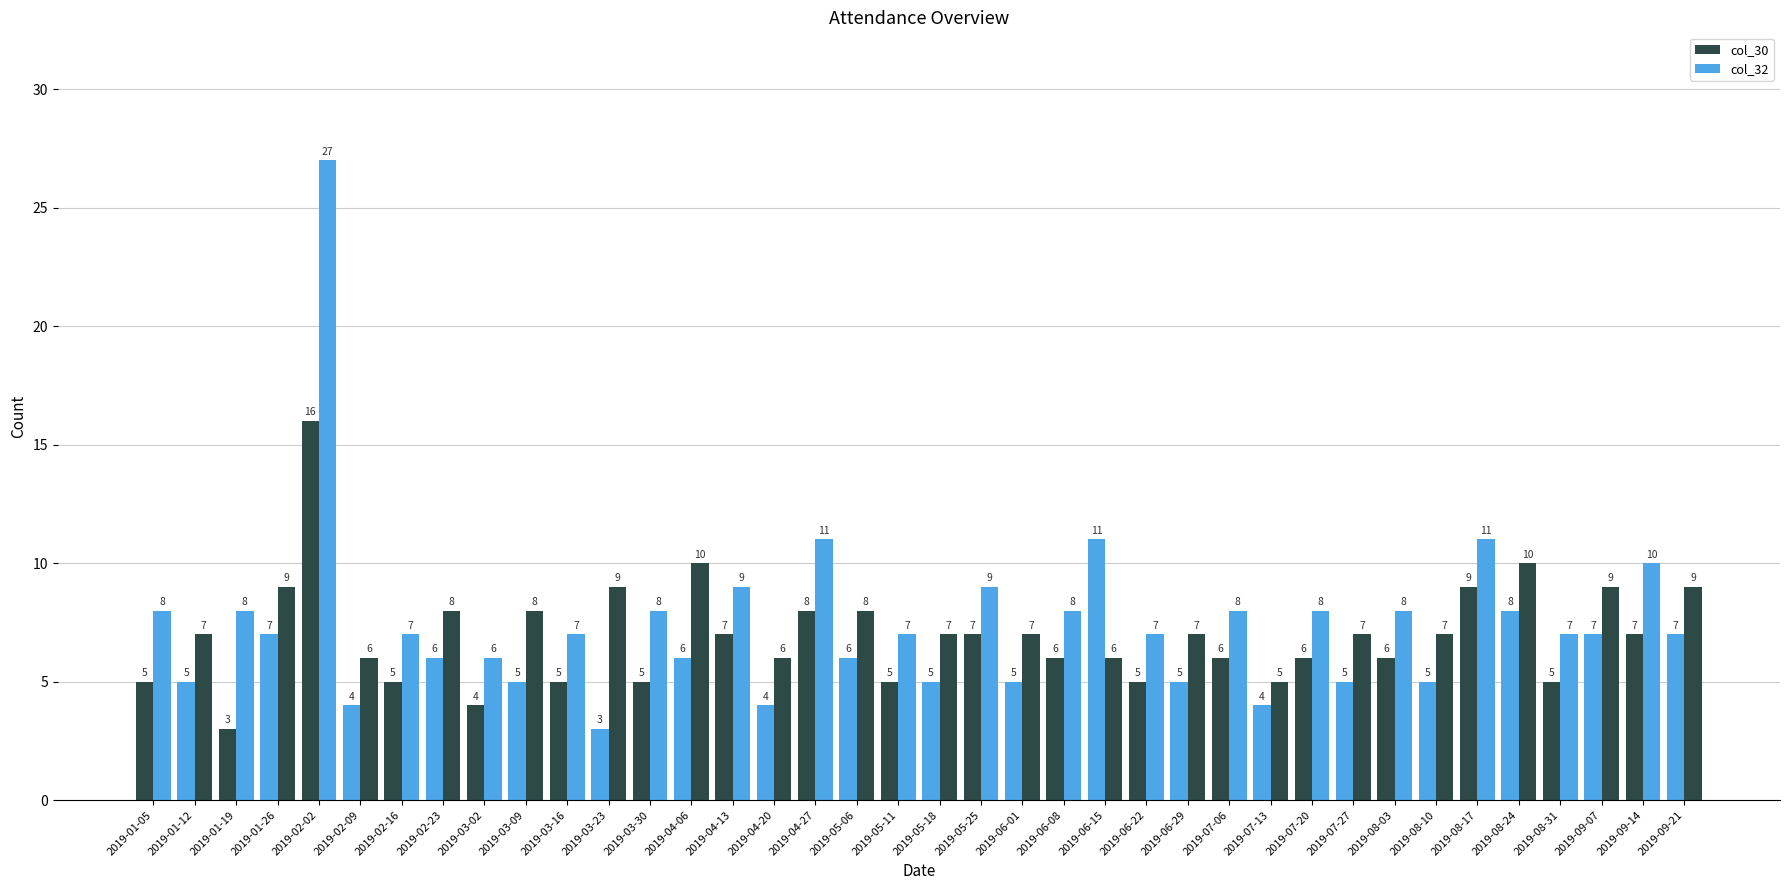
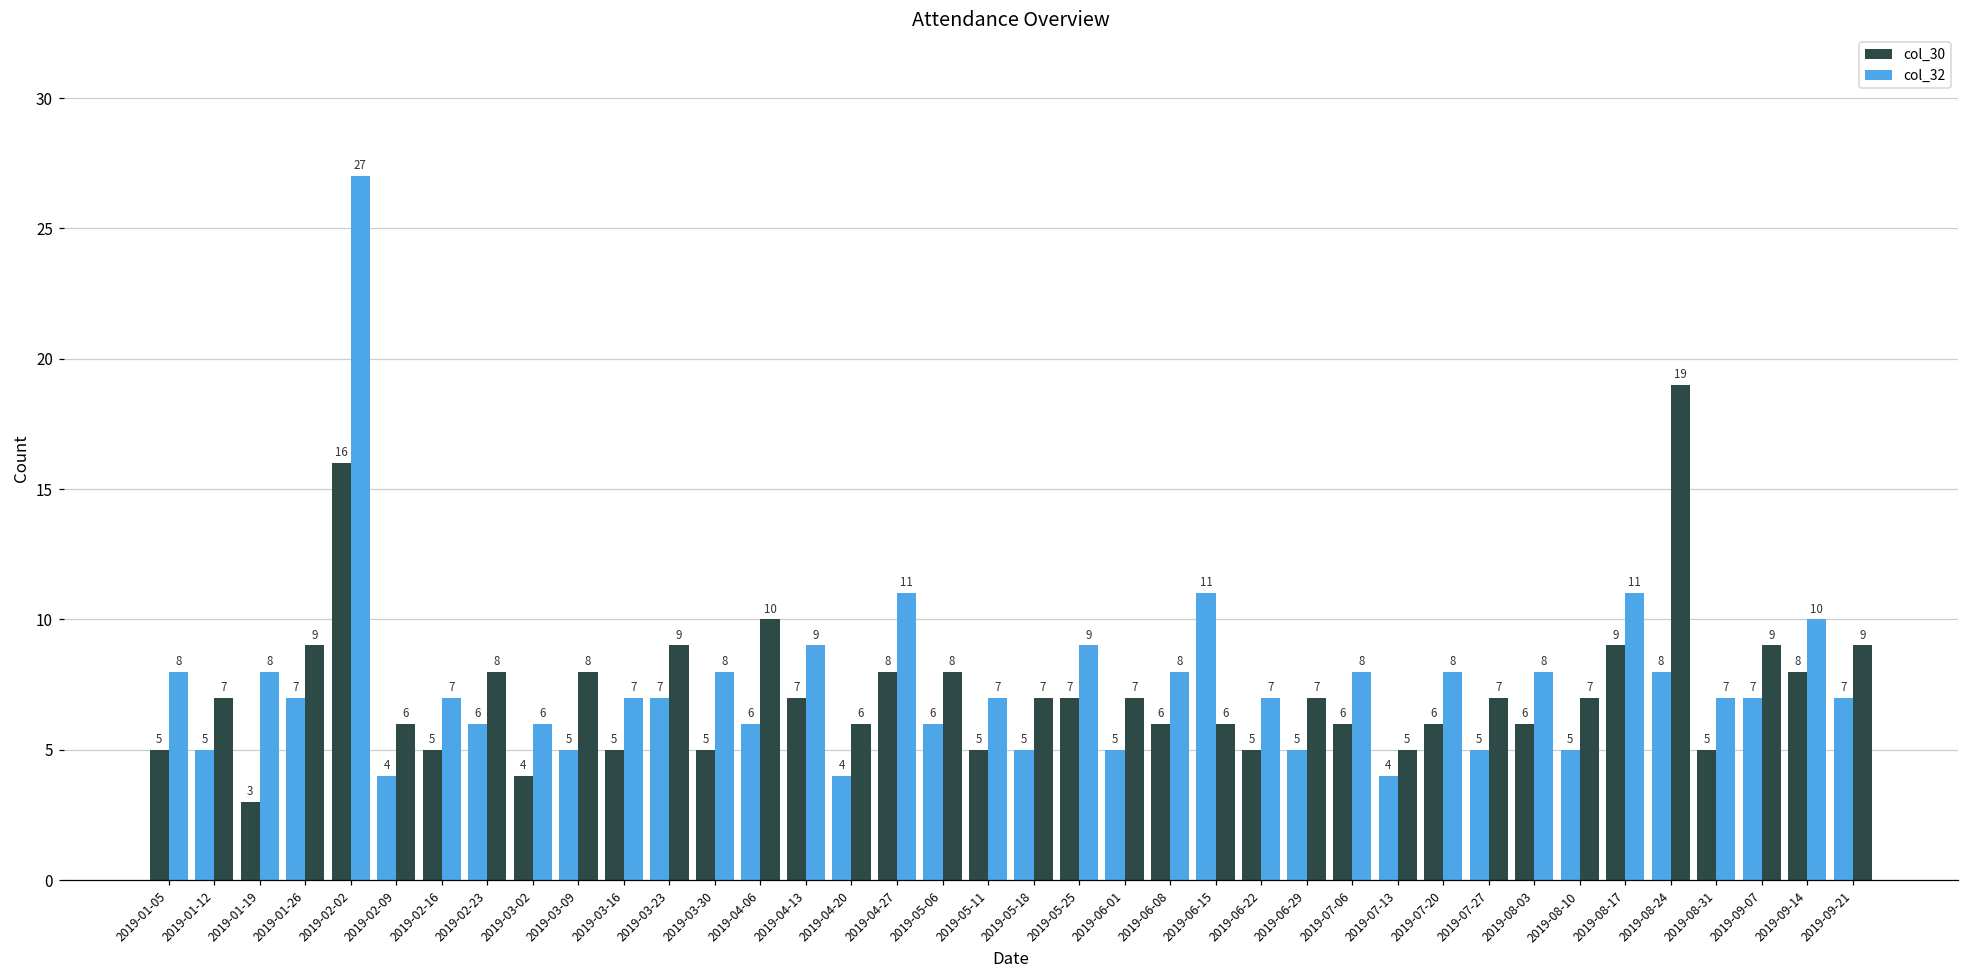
col_30, 2019-03-23: 3 -> 7
col_32, 2019-08-24: 10 -> 19
col_30, 2019-09-14: 7 -> 8
